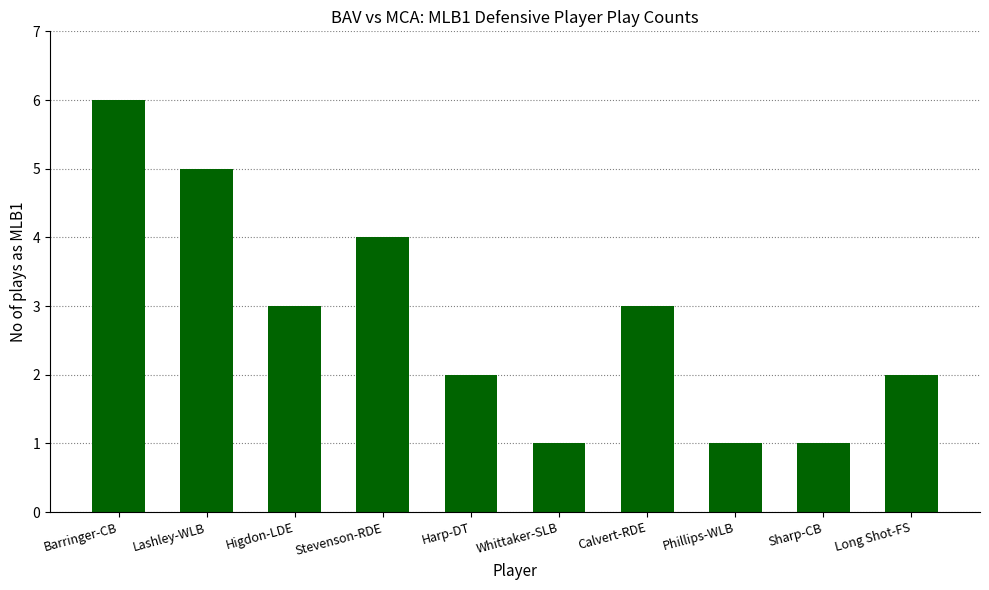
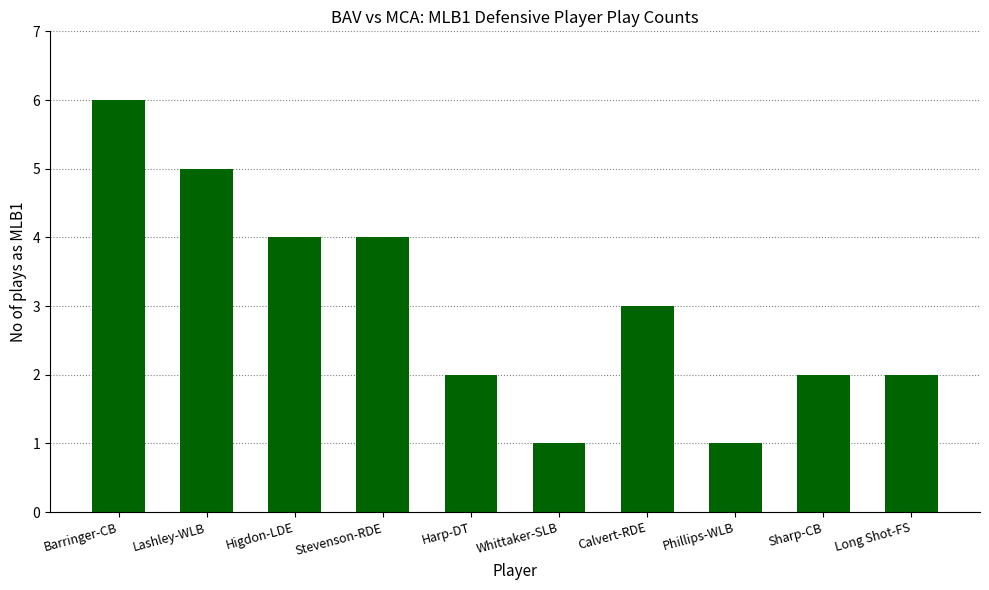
Higdon-LDE: 3 -> 4
Sharp-CB: 1 -> 2
